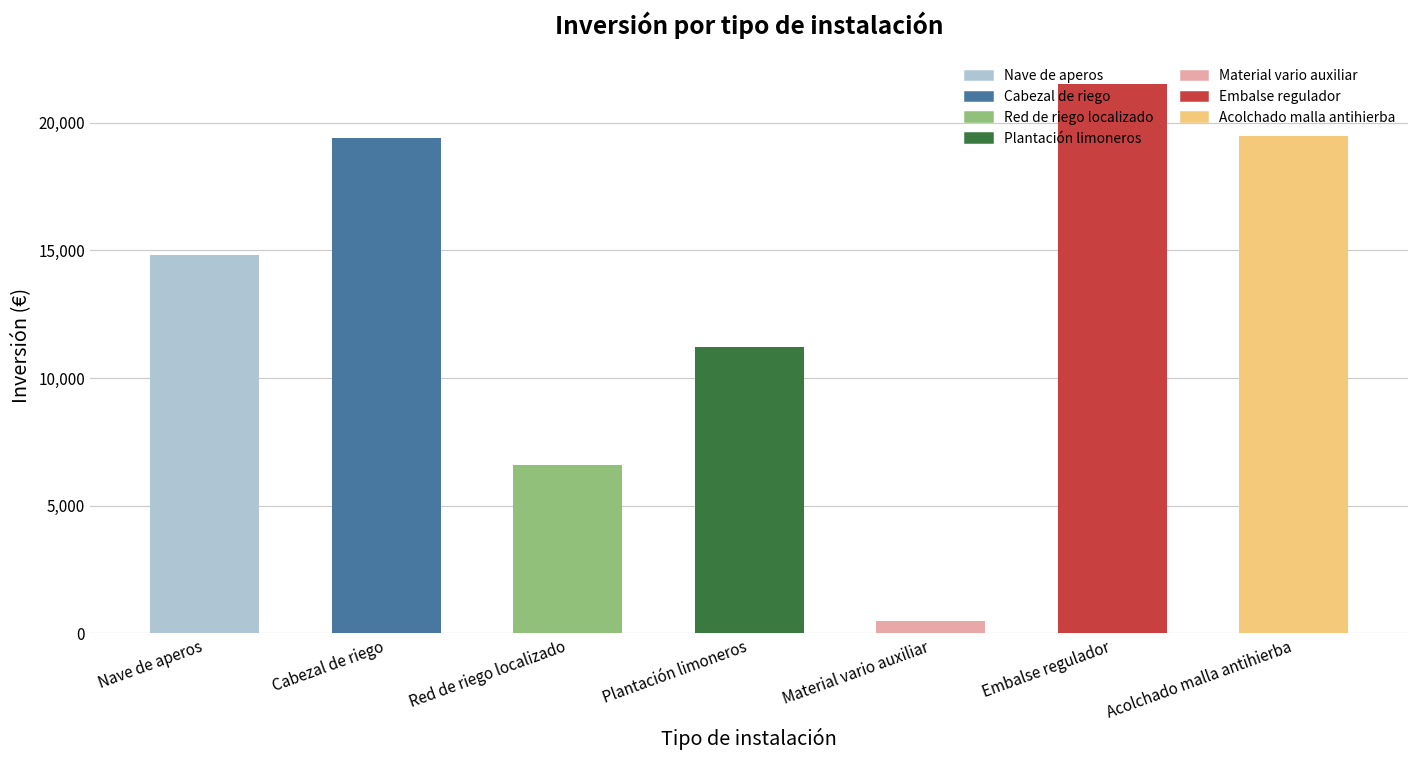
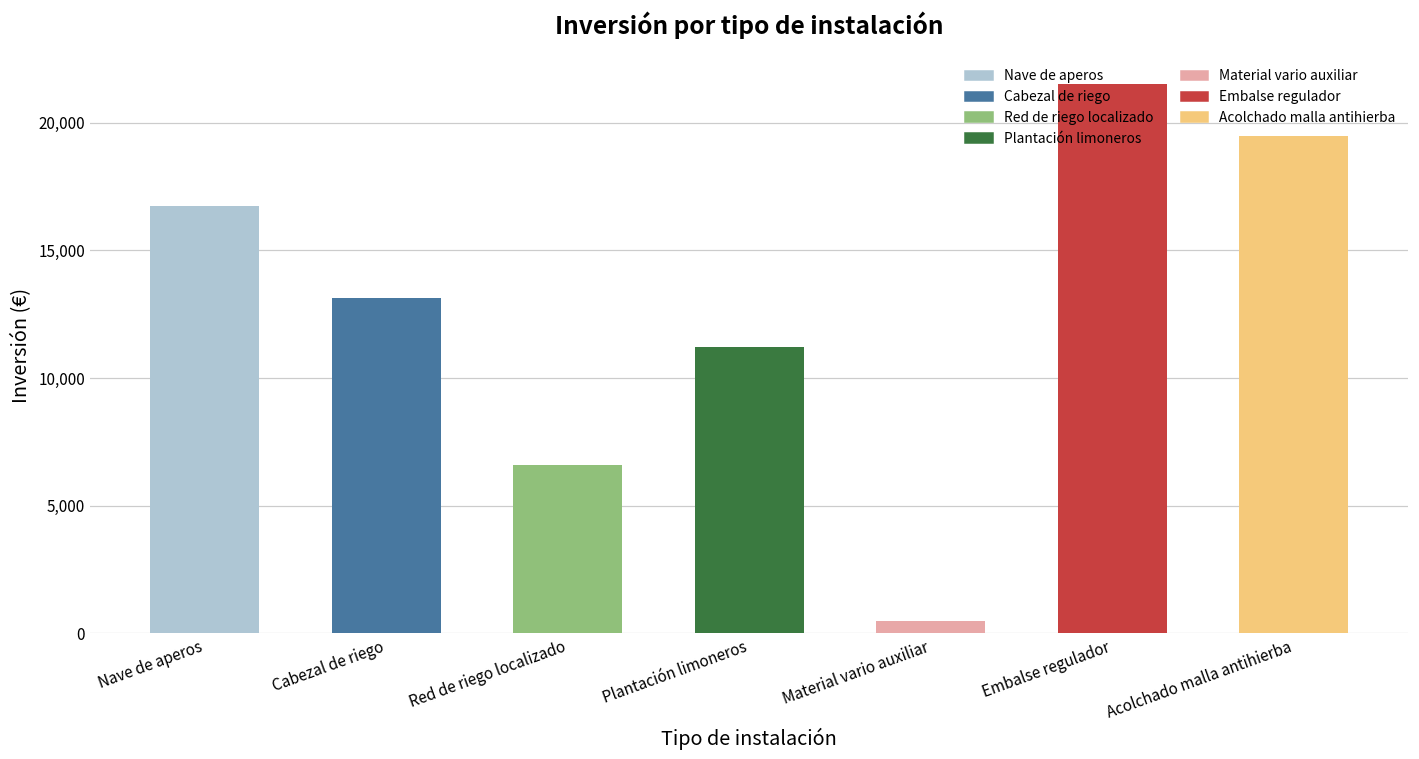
Nave de aperos: 14,800 -> 16,700
Cabezal de riego: 19,400 -> 13,100
